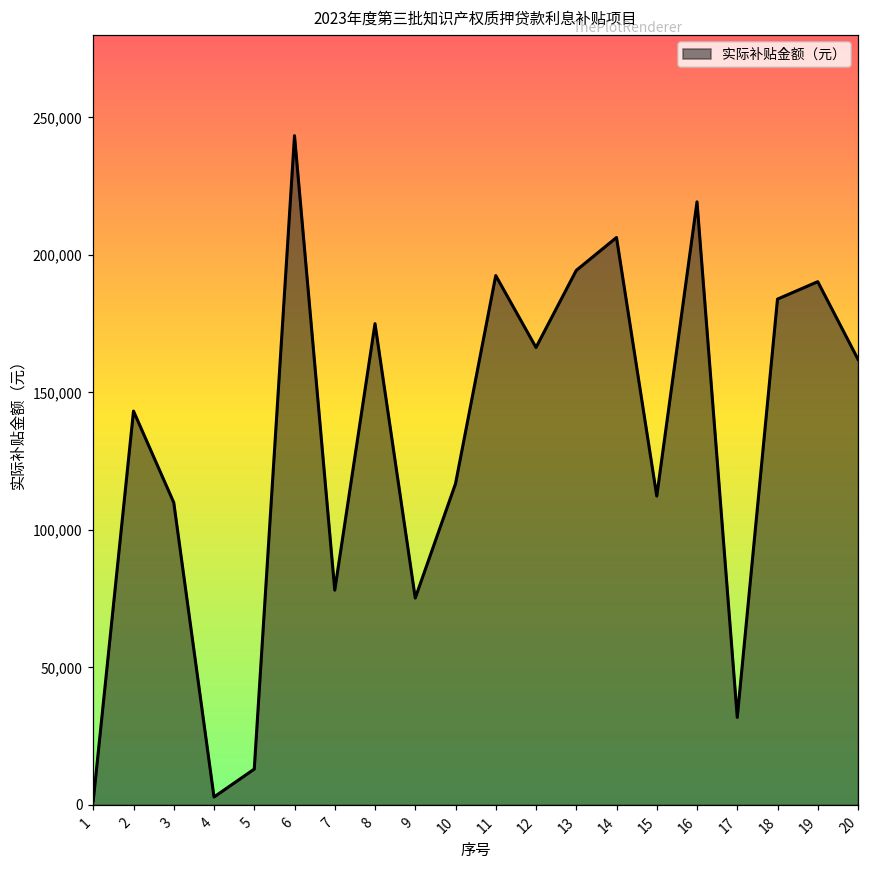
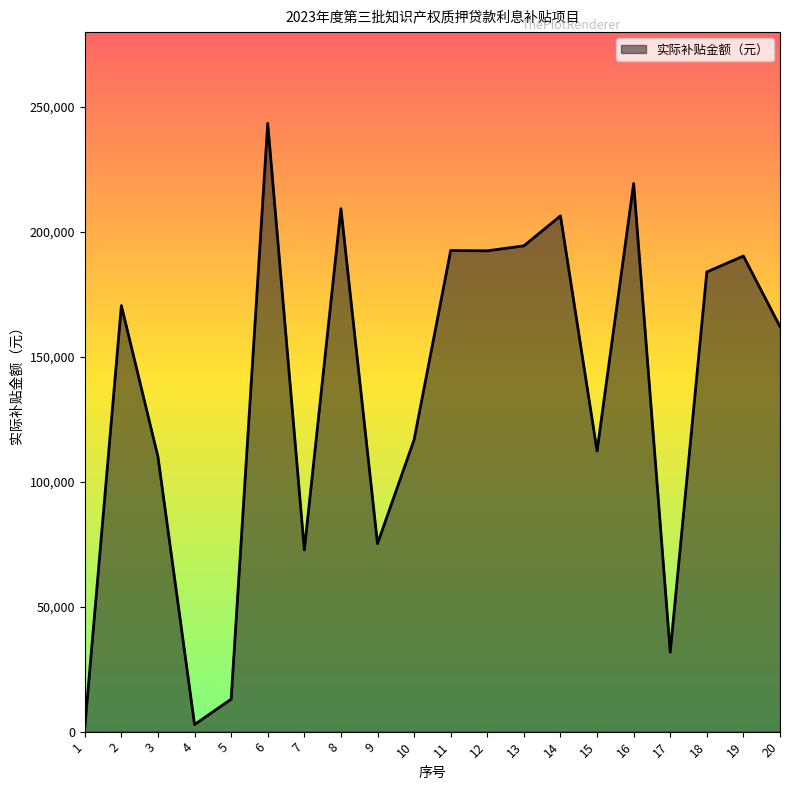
2: 143,000 -> 170,000
7: 78,000 -> 73,000
8: 175,000 -> 209,000
12: 166,000 -> 192,000
